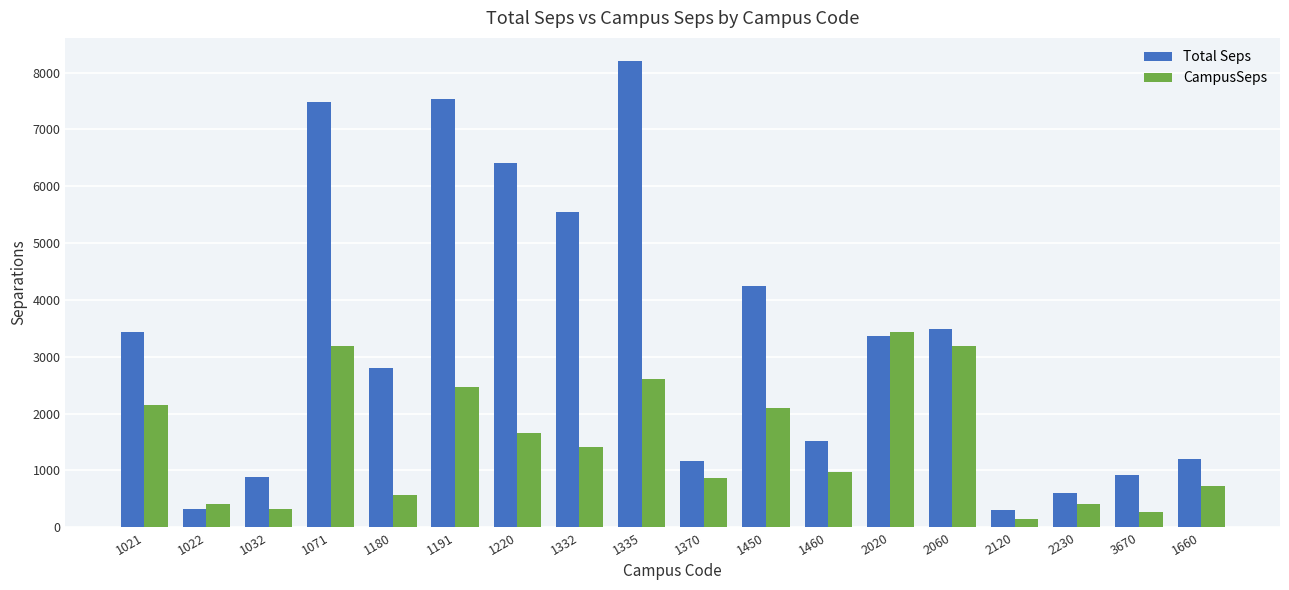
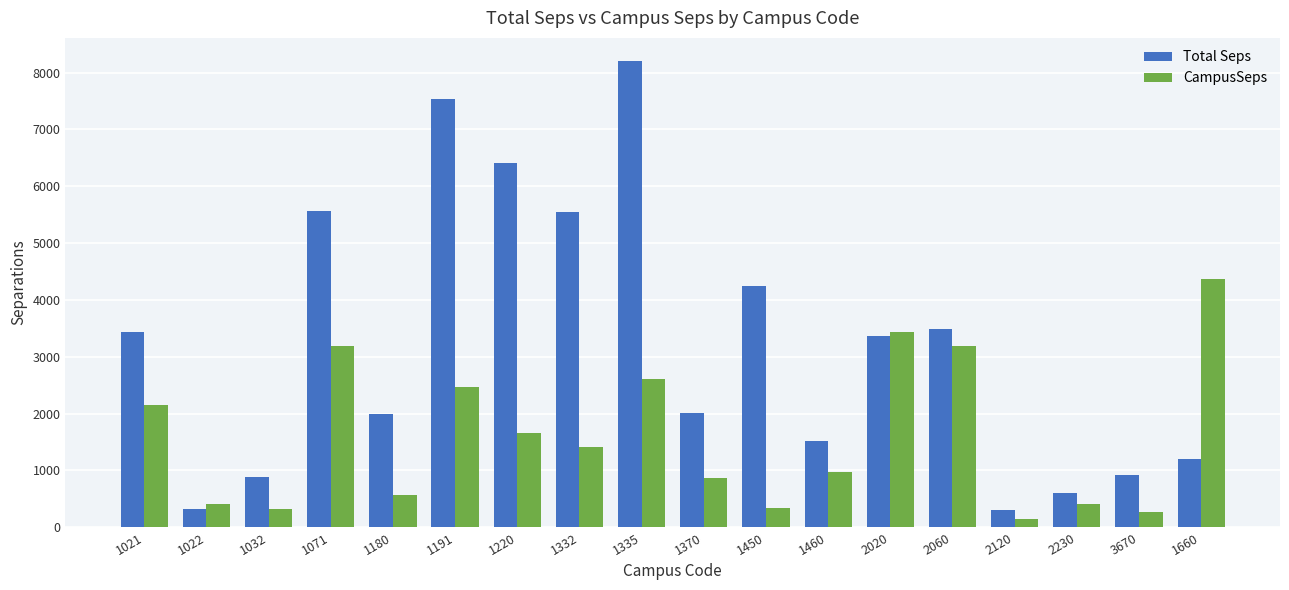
Total Seps, 1071: 7500 -> 5600
Total Seps, 1180: 2800 -> 2000
Total Seps, 1370: 1200 -> 2000
CampusSeps, 1450: 2100 -> 300
CampusSeps, 1660: 700 -> 4400
